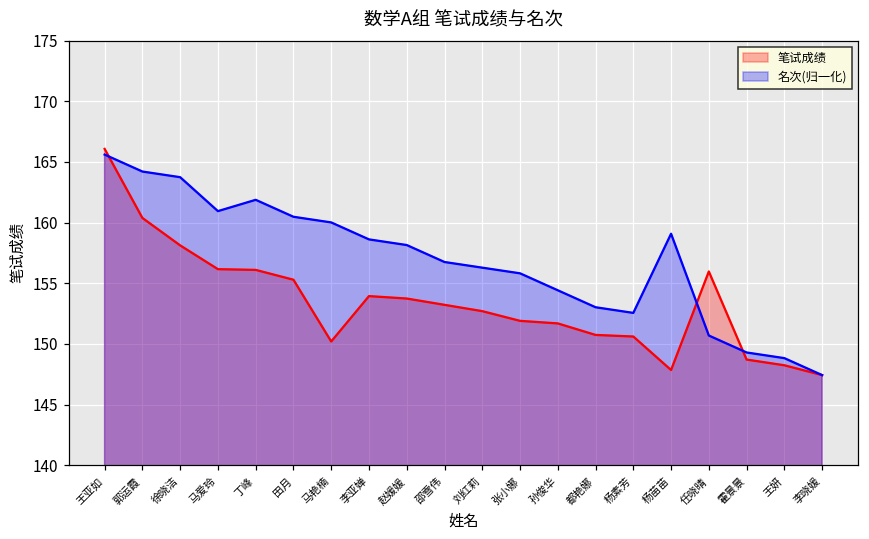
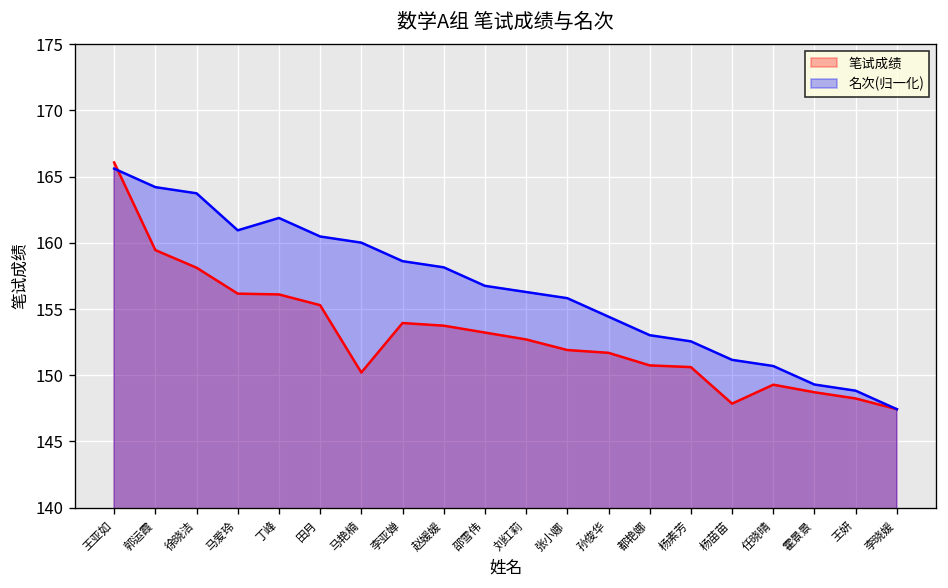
笔试成绩, 郭运霞: 160.4 -> 159.5
名次(归一化), 杨苗苗: 159.1 -> 151.2
笔试成绩, 任晓晴: 156.0 -> 149.3
